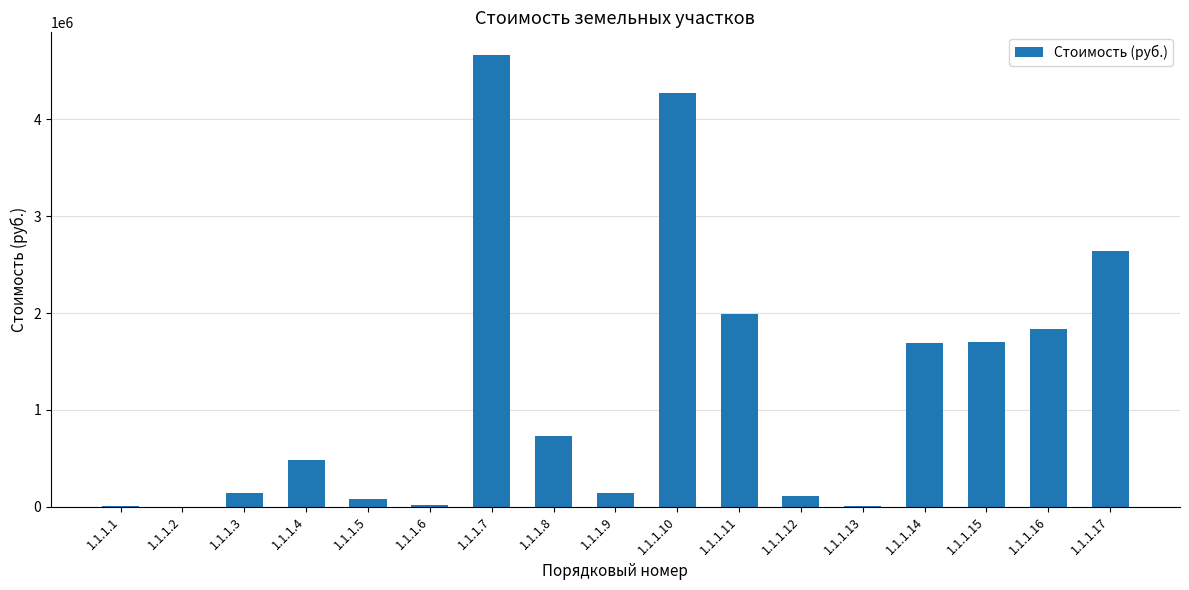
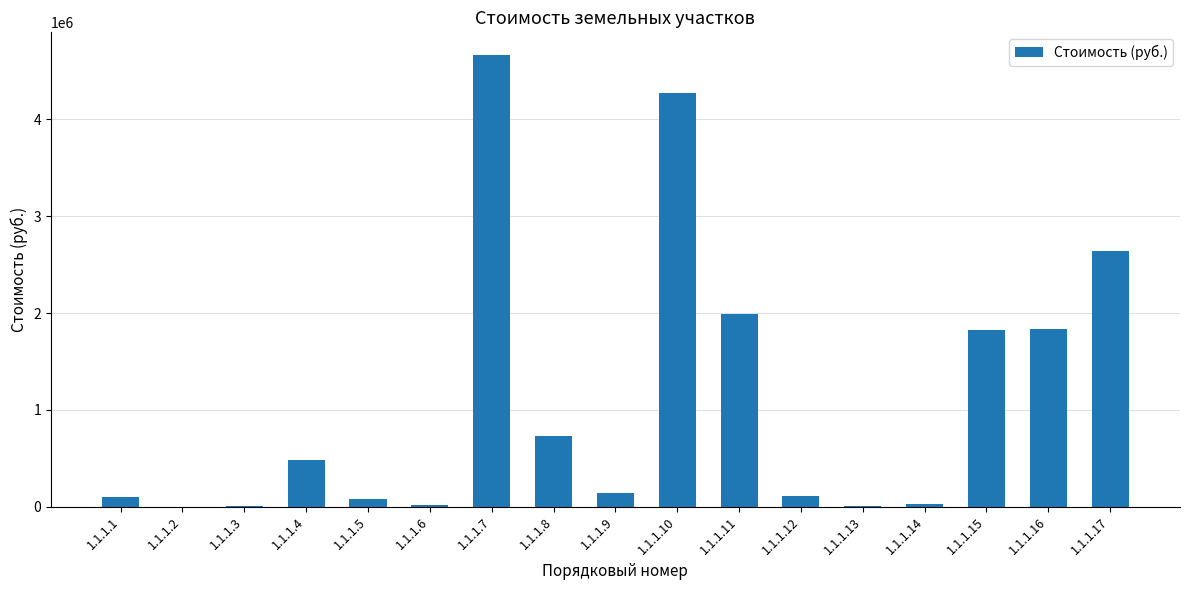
1.1.1.1: 0 -> 100000
1.1.1.3: 100000 -> 0
1.1.1.14: 1700000 -> 0
1.1.1.15: 1700000 -> 1800000
